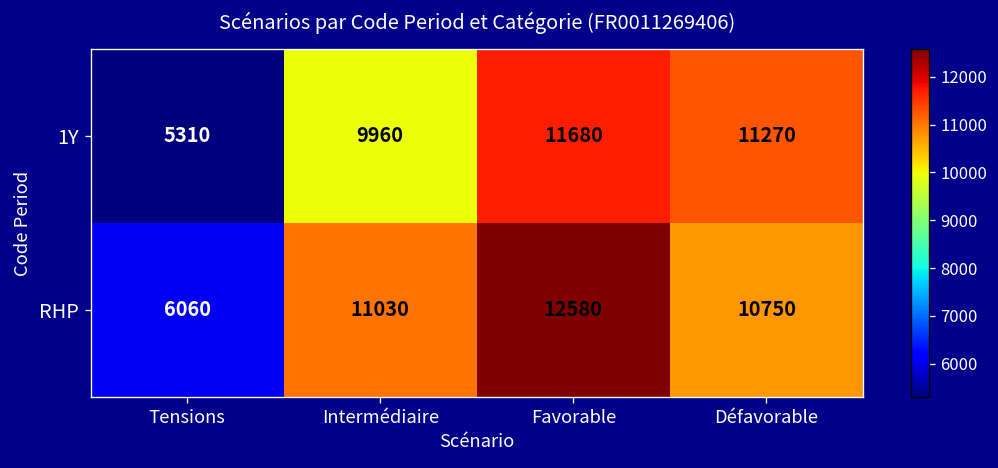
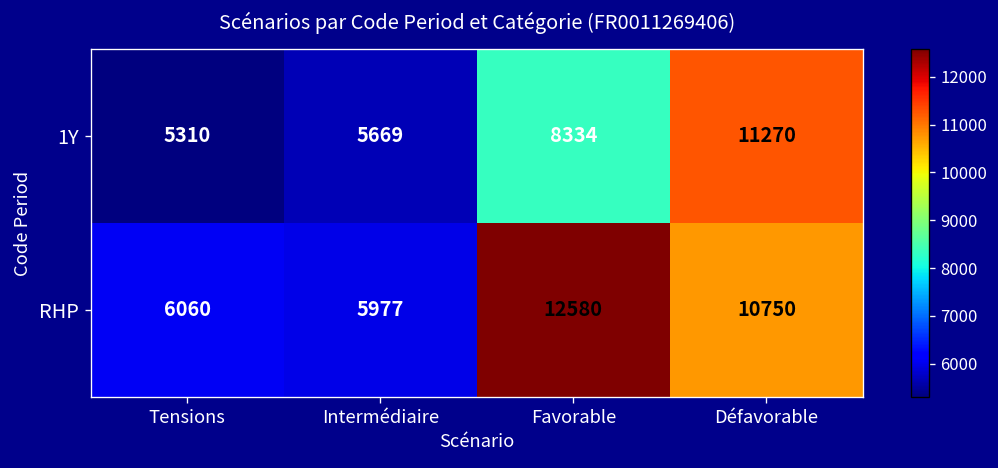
1Y, Intermédiaire: 9960 -> 5669
1Y, Favorable: 11680 -> 8334
RHP, Intermédiaire: 11030 -> 5977
